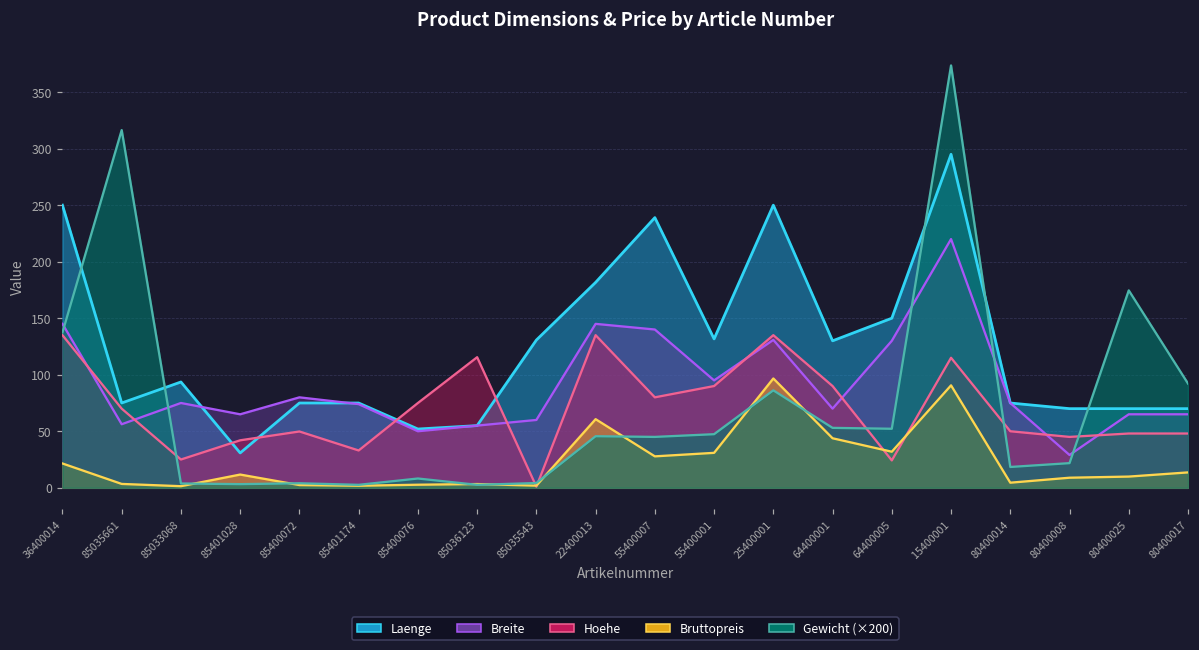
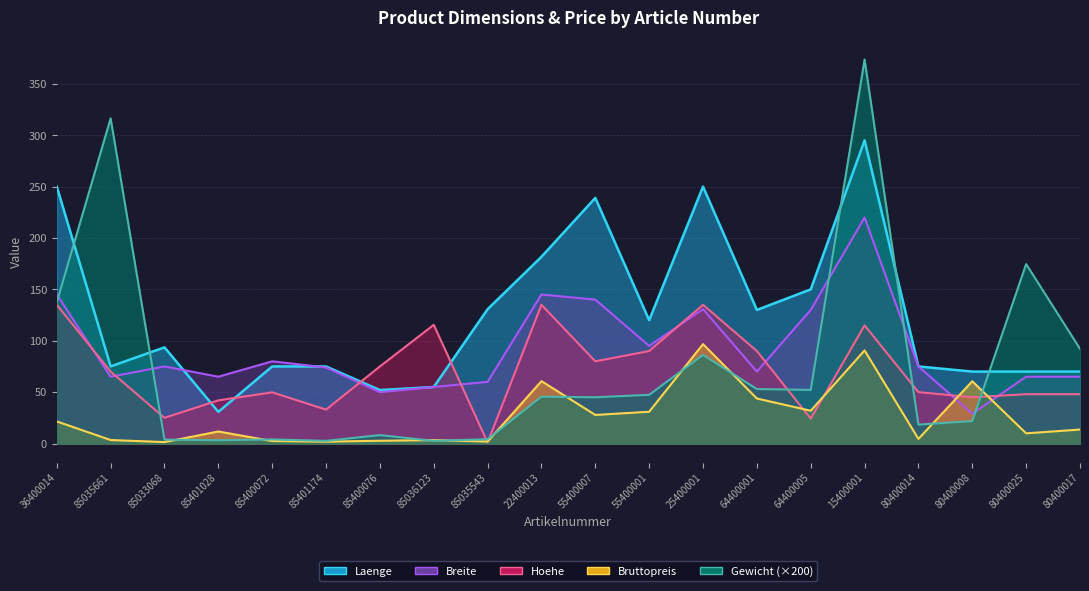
Breite, 85035661: 56 -> 65
Laenge, 55400001: 132 -> 120
Bruttopreis, 80400008: 9 -> 61
